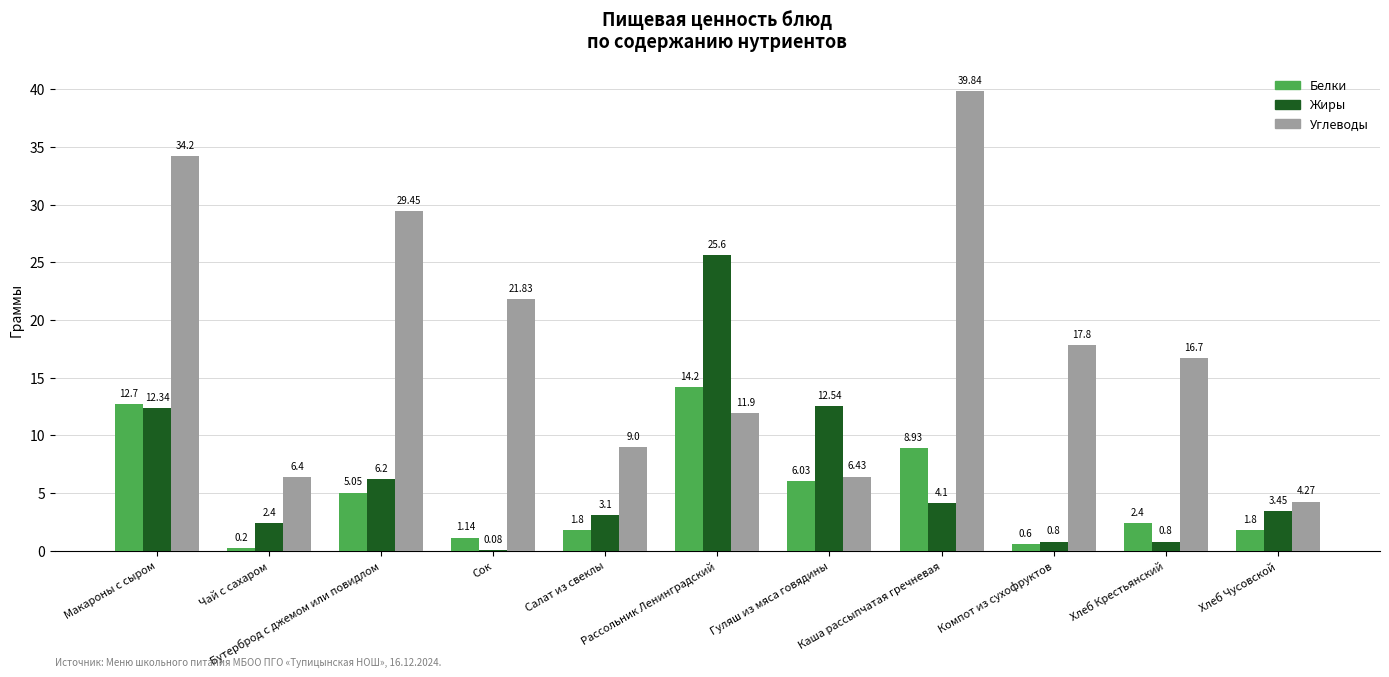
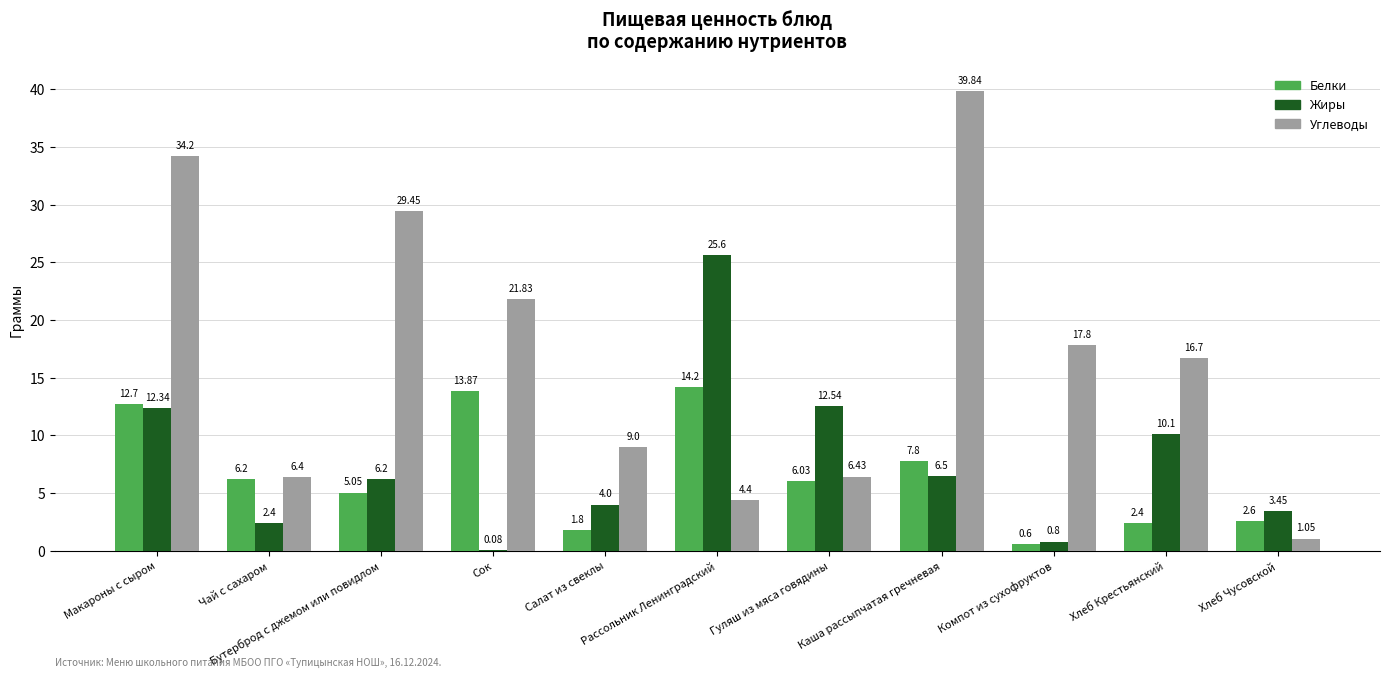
Белки, Чай с сахаром: 0.2 -> 6.2
Белки, Сок: 1.14 -> 13.87
Жиры, Салат из свеклы: 3.1 -> 4.0
Углеводы, Рассольник Ленинградский: 11.9 -> 4.4
Белки, Каша рассыпчатая гречневая: 8.93 -> 7.8
Жиры, Каша рассыпчатая гречневая: 4.1 -> 6.5
Жиры, Хлеб Крестьянский: 0.8 -> 10.1
Белки, Хлеб Чусовской: 1.8 -> 2.6
Углеводы, Хлеб Чусовской: 4.27 -> 1.05
